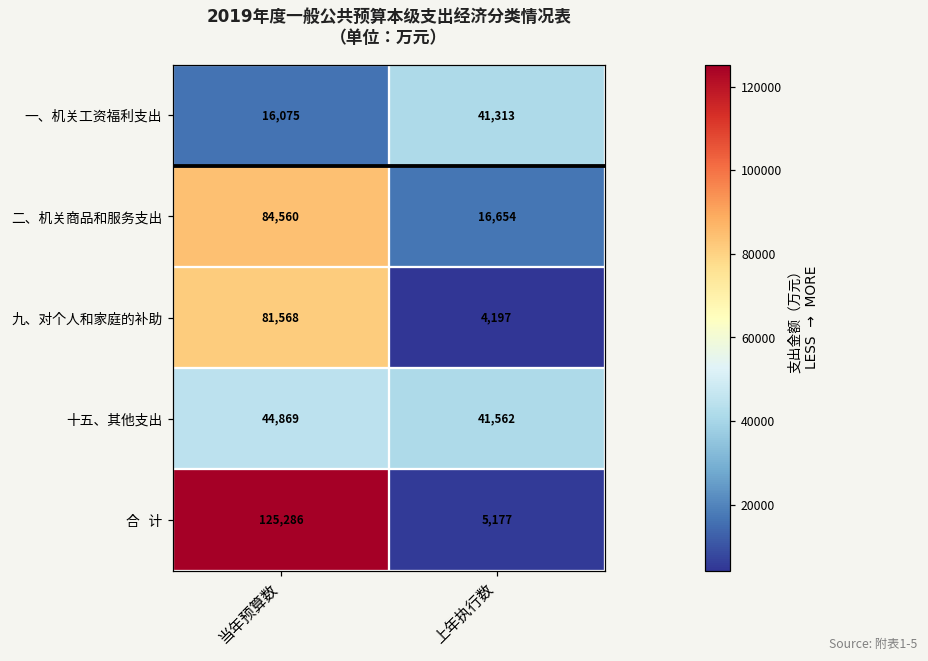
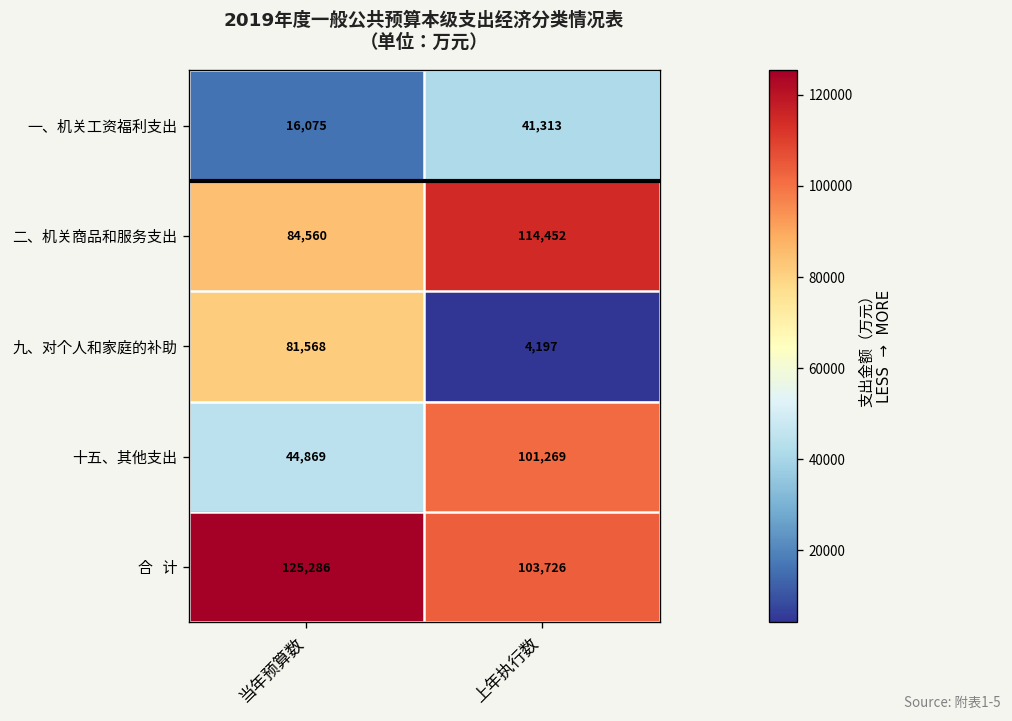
二、机关商品和服务支出, 上年执行数: 16,654 -> 114,452
十五、其他支出, 上年执行数: 41,562 -> 101,269
合 计, 上年执行数: 5,177 -> 103,726
